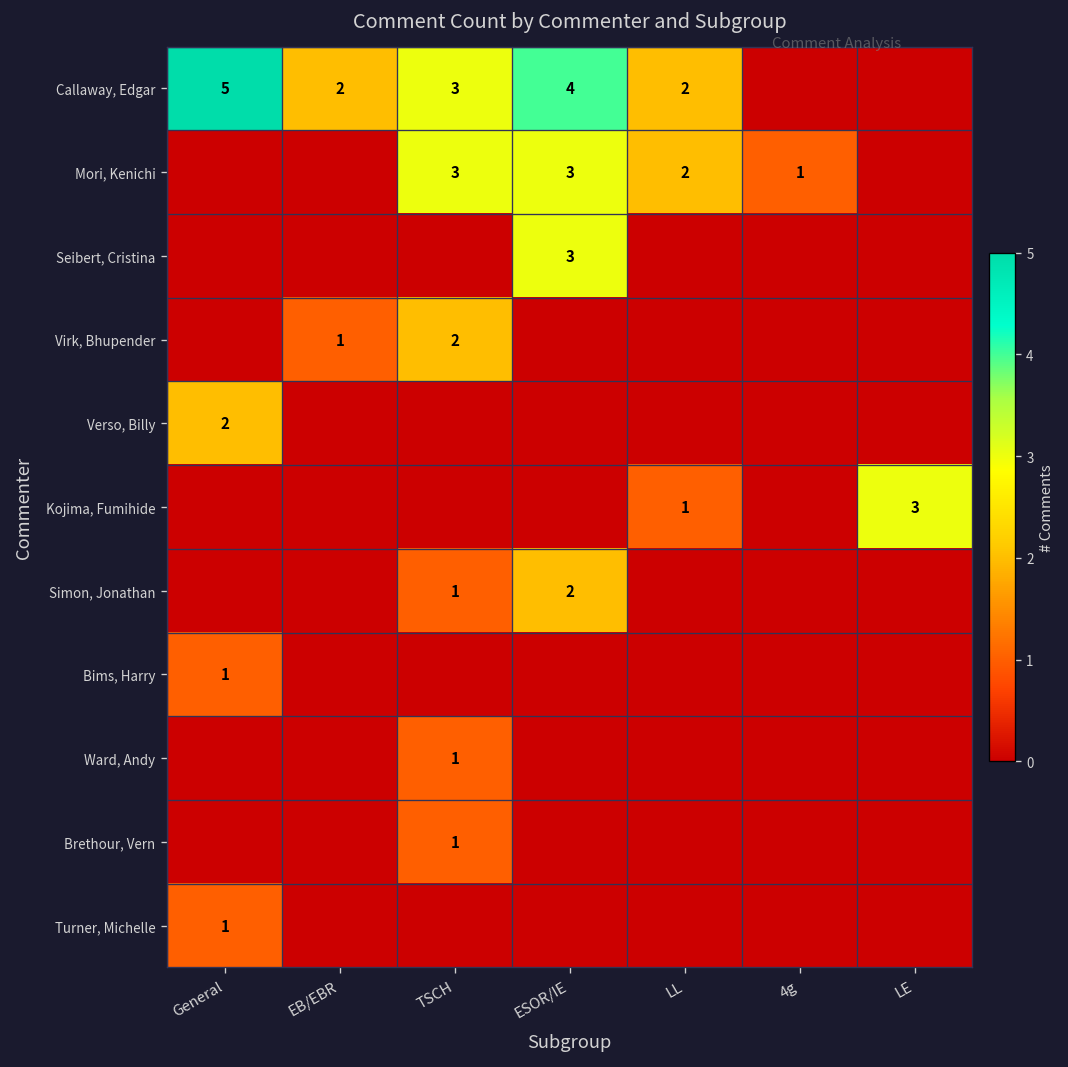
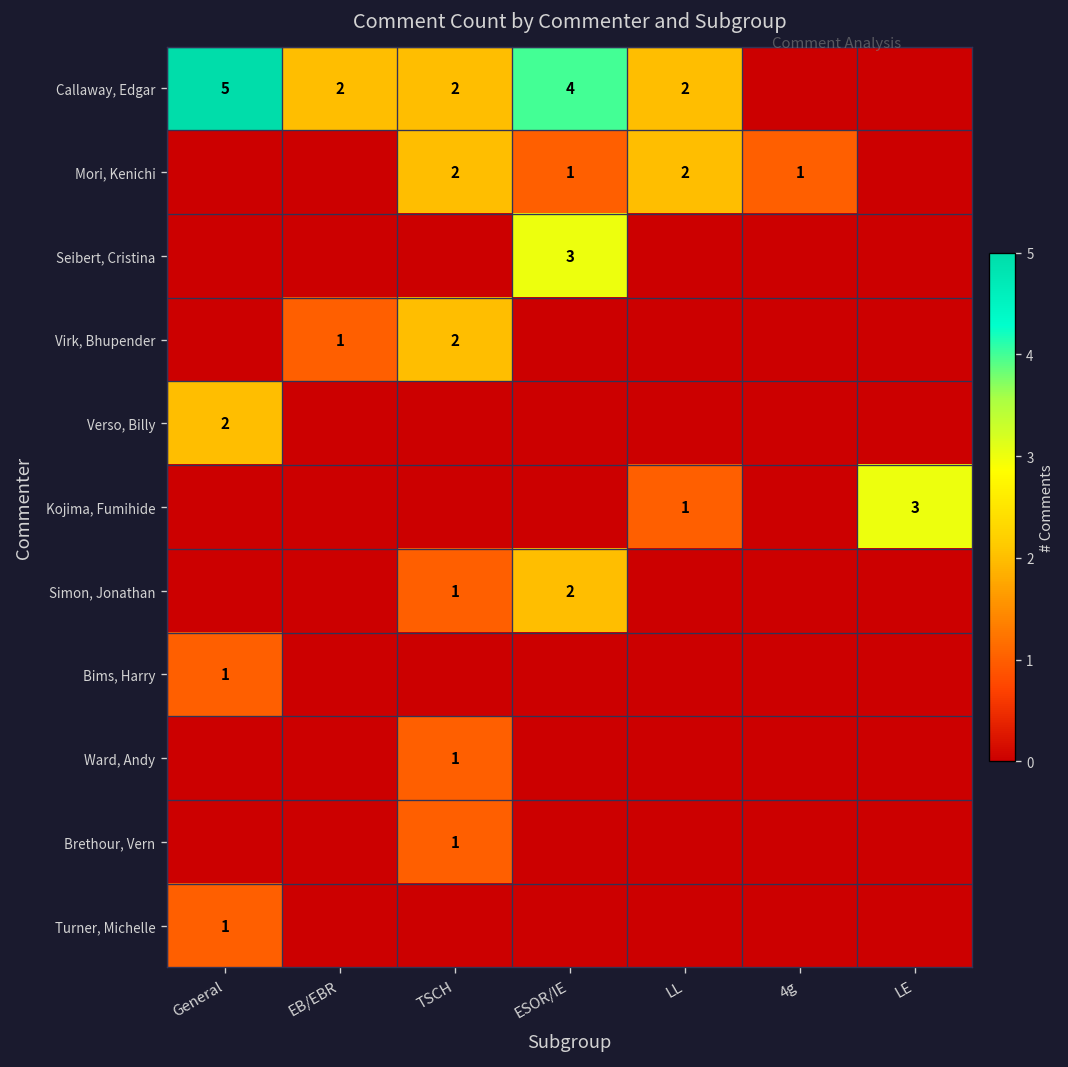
Callaway, Edgar, TSCH: 3 -> 2
Mori, Kenichi, TSCH: 3 -> 2
Mori, Kenichi, ESOR/IE: 3 -> 1
